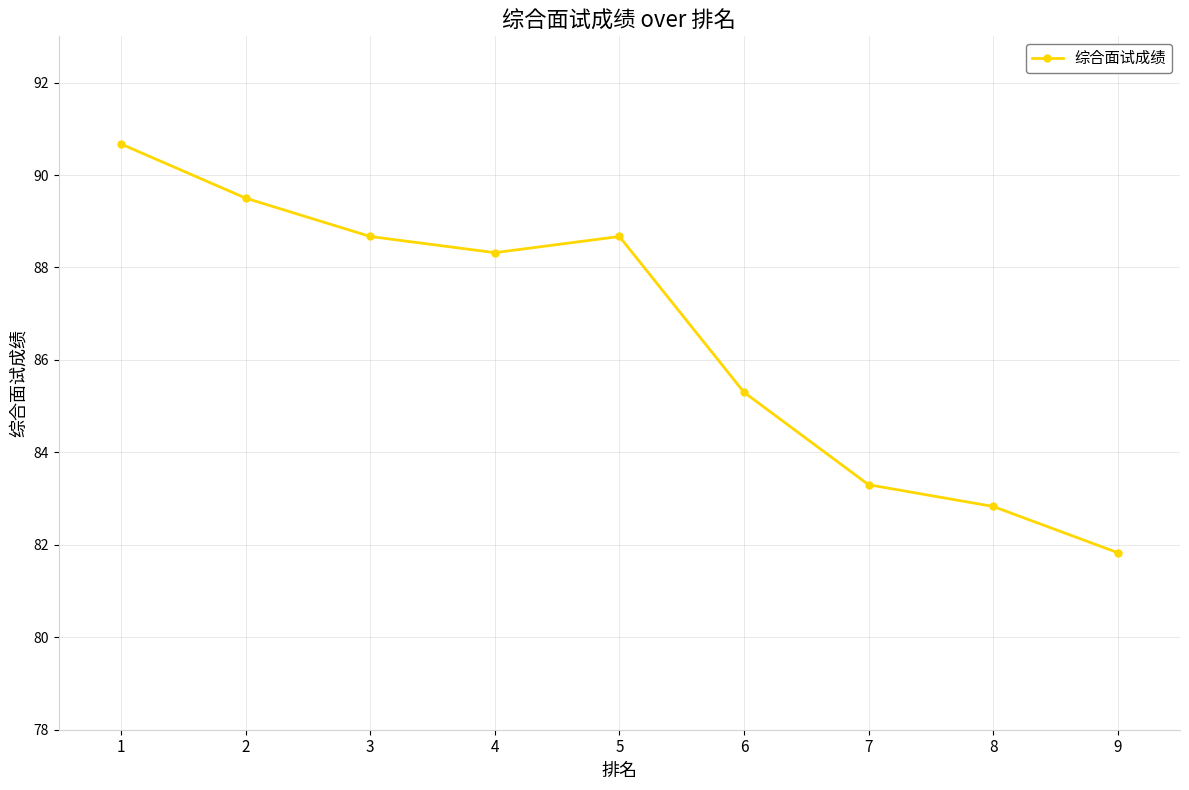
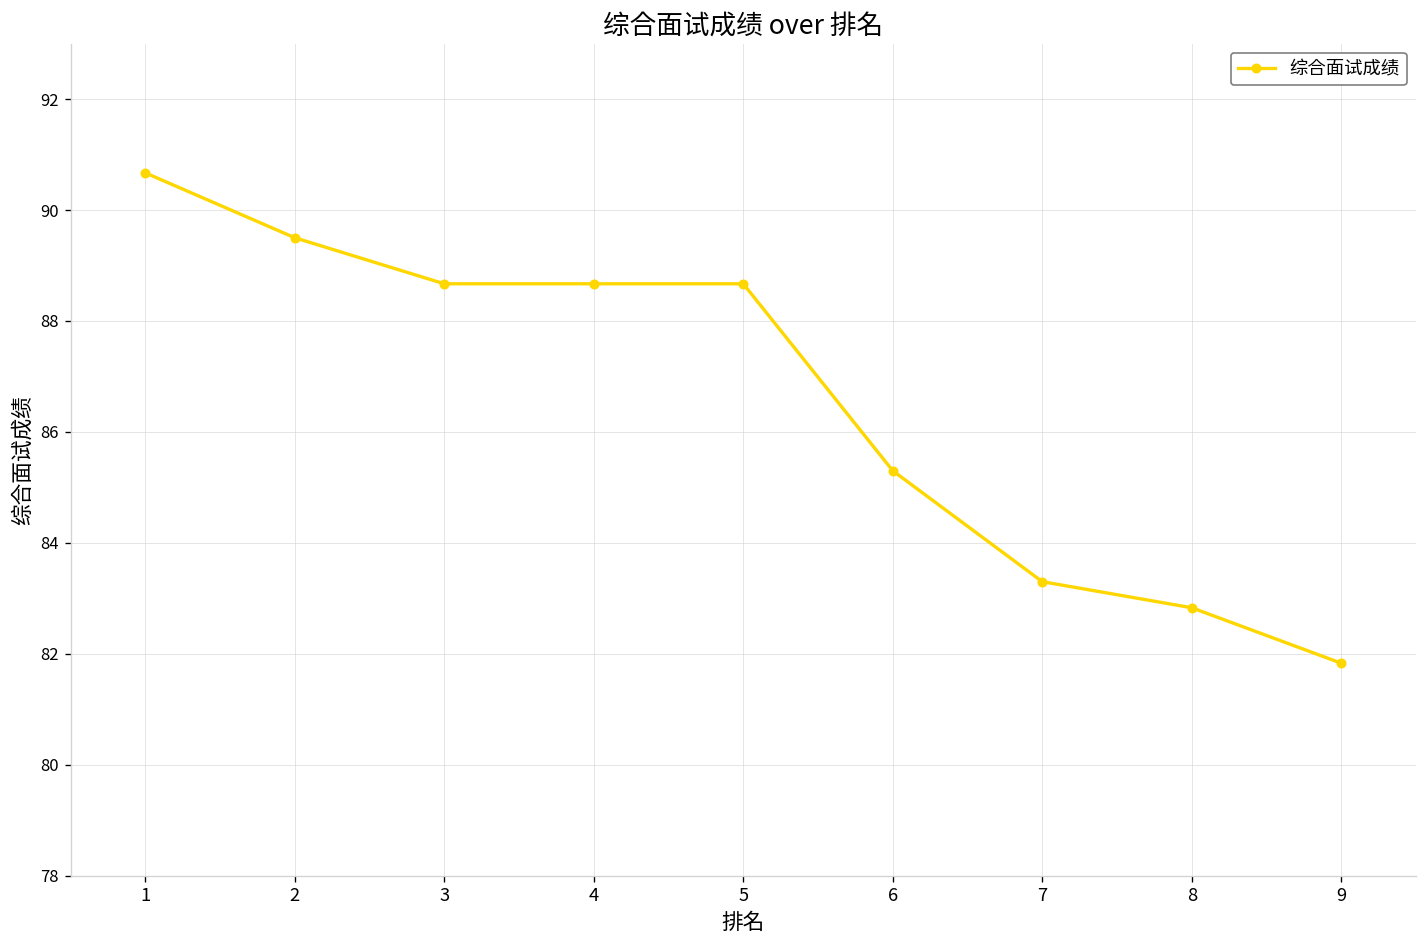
4: 88.3 -> 88.7
